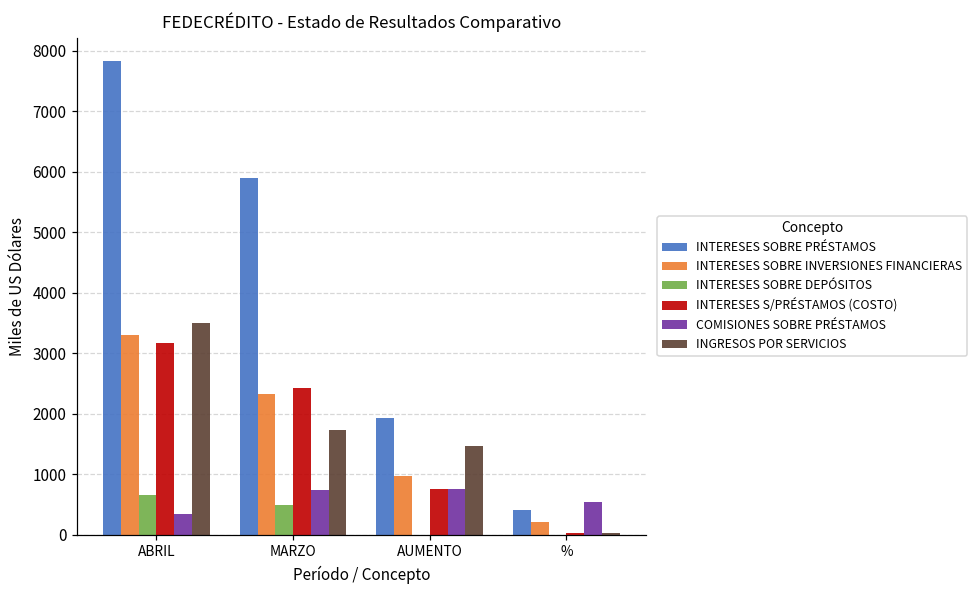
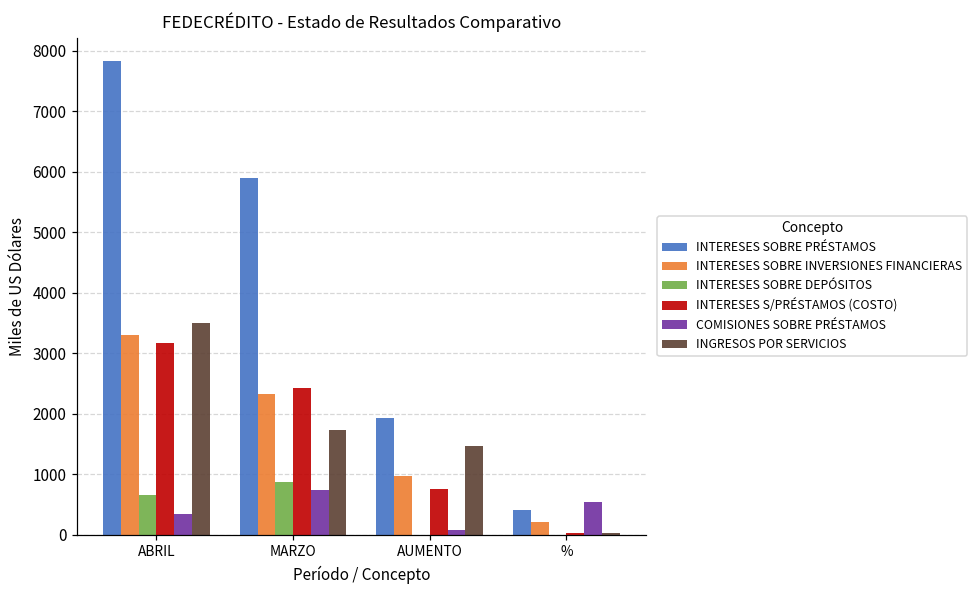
INTERESES SOBRE DEPÓSITOS, MARZO: 500 -> 900
COMISIONES SOBRE PRÉSTAMOS, AUMENTO: 800 -> 100
